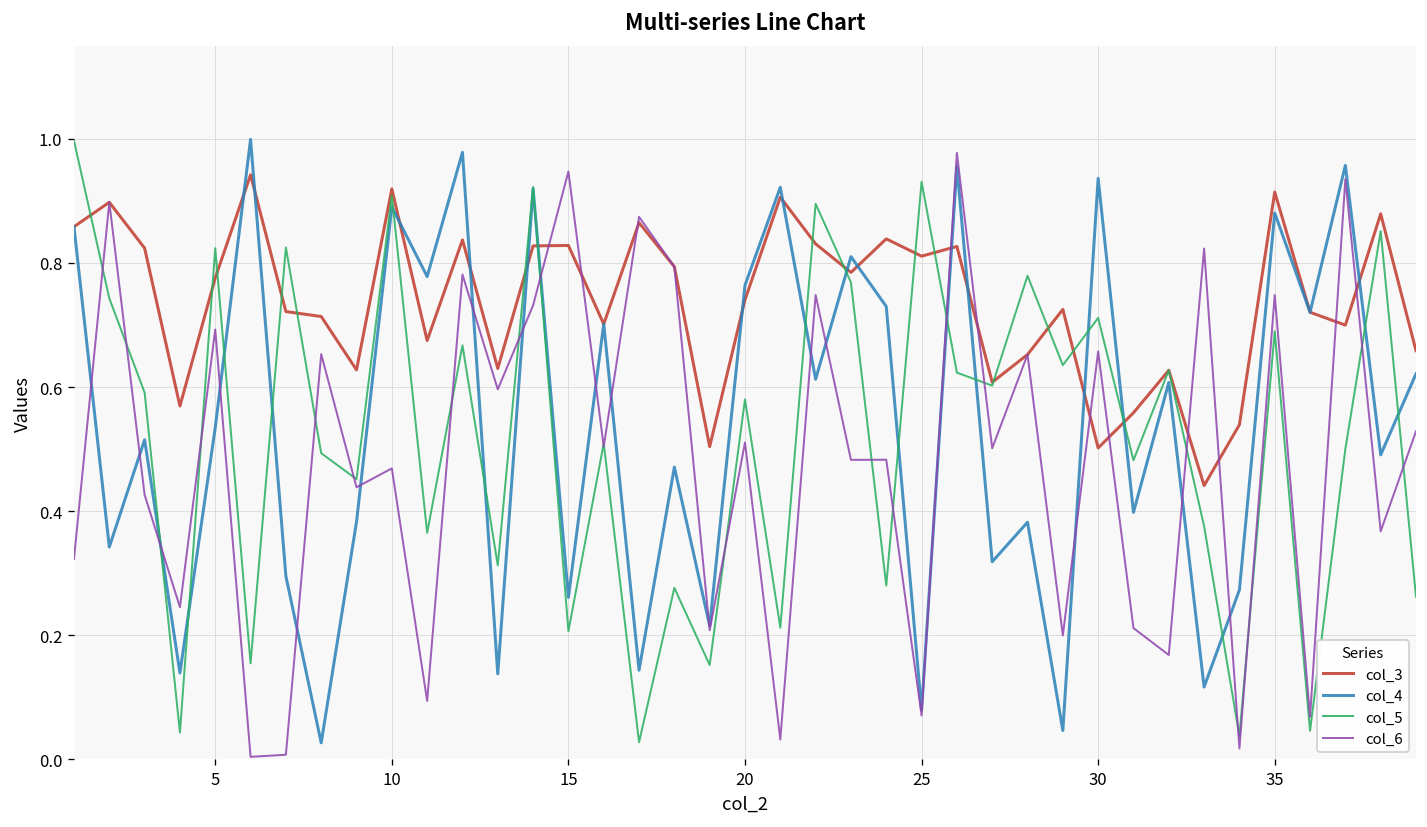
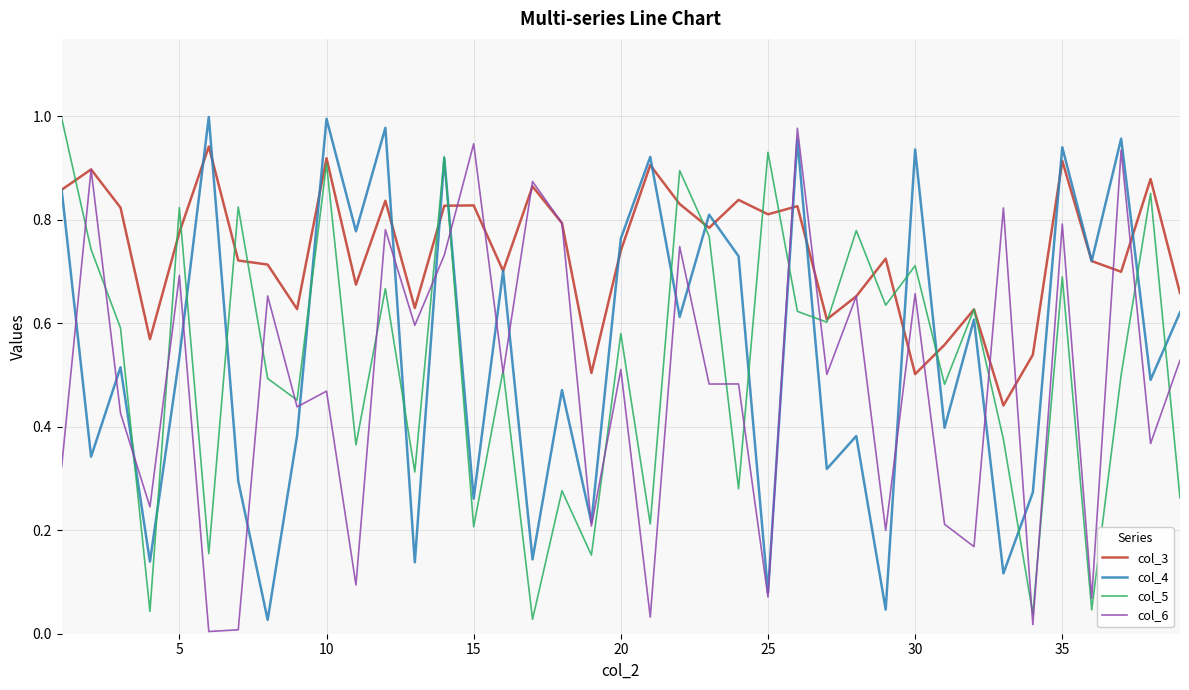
col_4, 10: 0.89 -> 1.00
col_4, 35: 0.88 -> 0.94
col_6, 35: 0.75 -> 0.79
